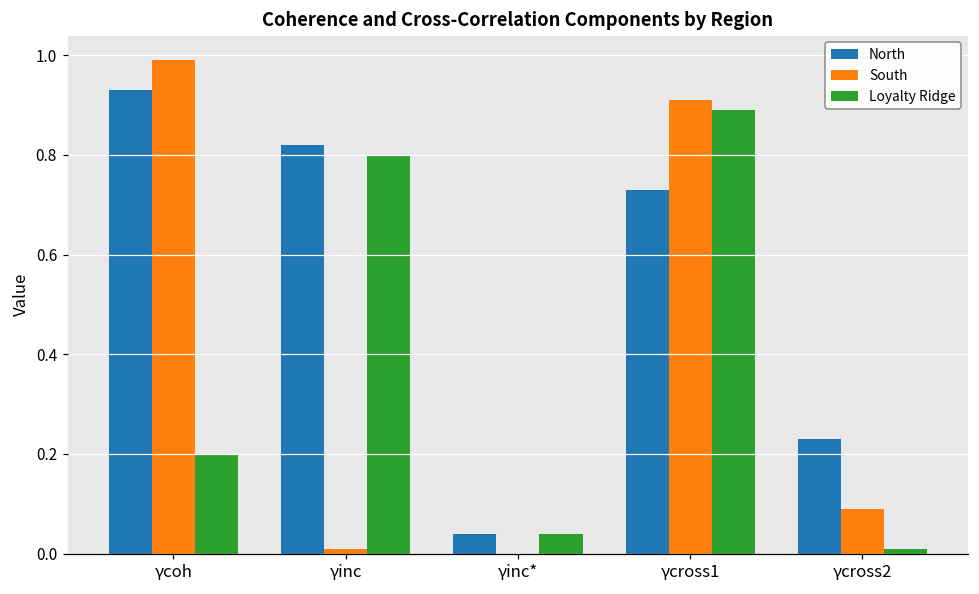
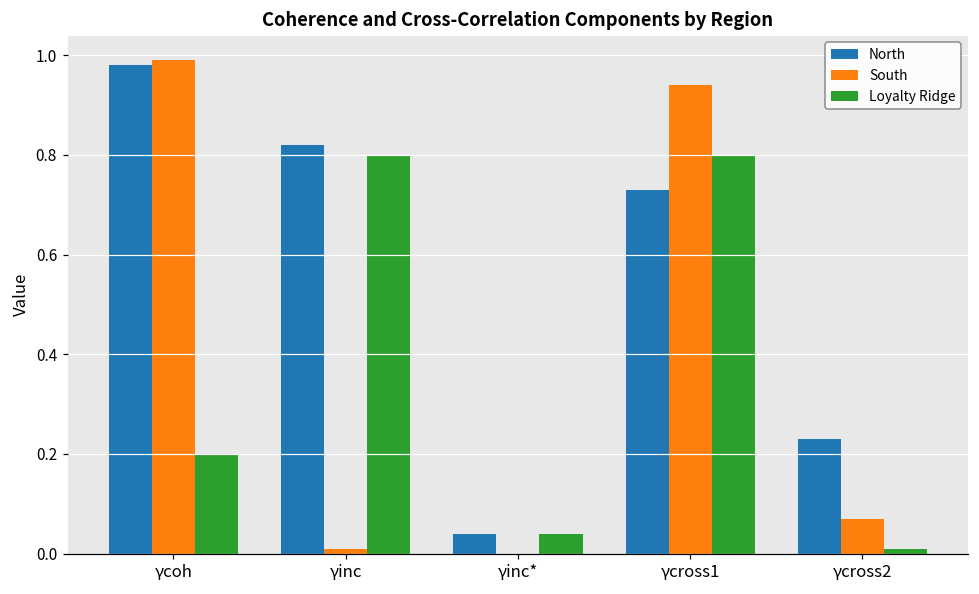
North, γcoh: 0.93 -> 0.98
South, γcross1: 0.91 -> 0.94
Loyalty Ridge, γcross1: 0.89 -> 0.80
South, γcross2: 0.09 -> 0.07
